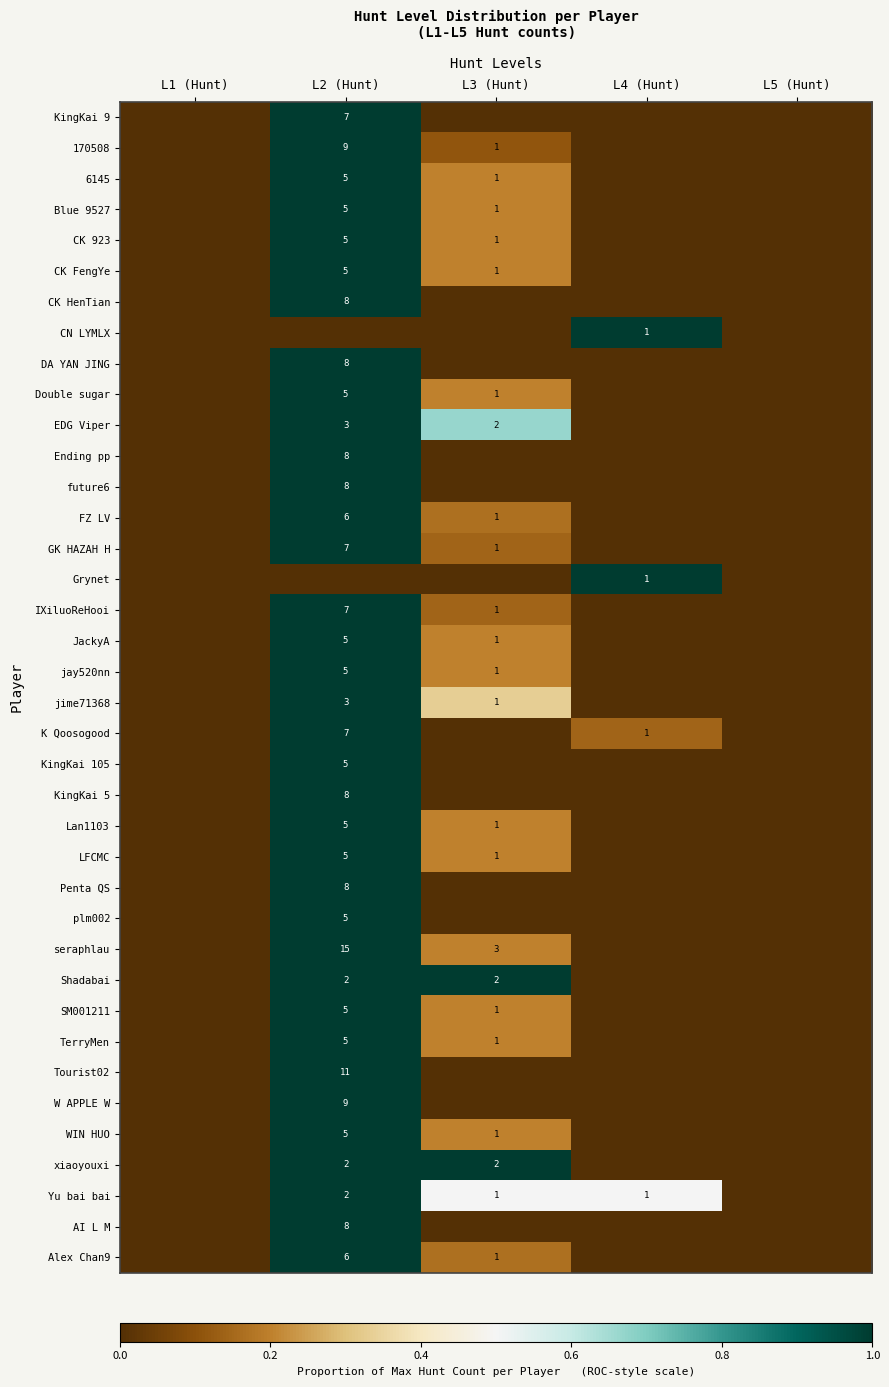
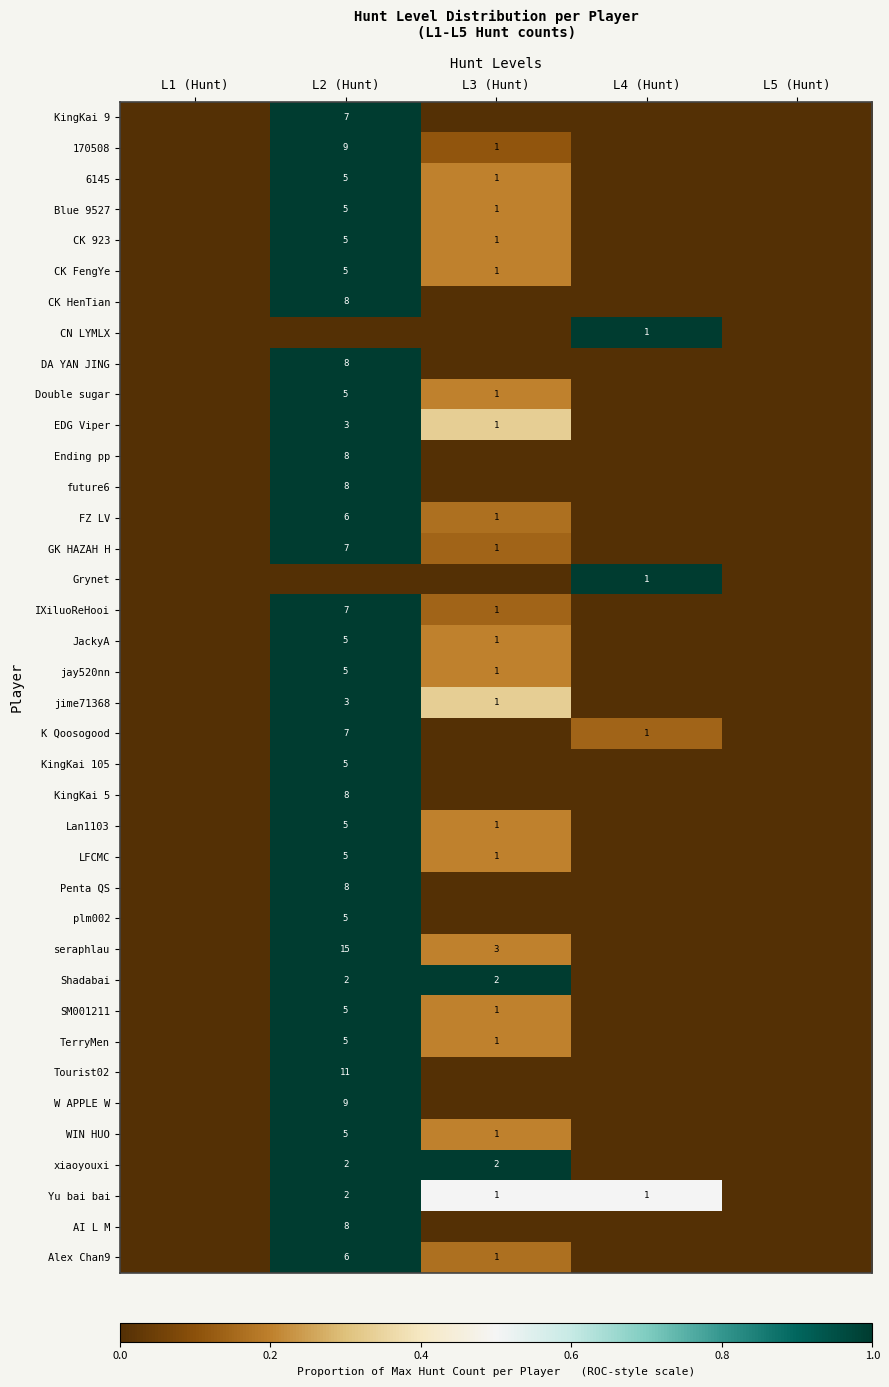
EDG Viper, L3 (Hunt): 2 -> 1
